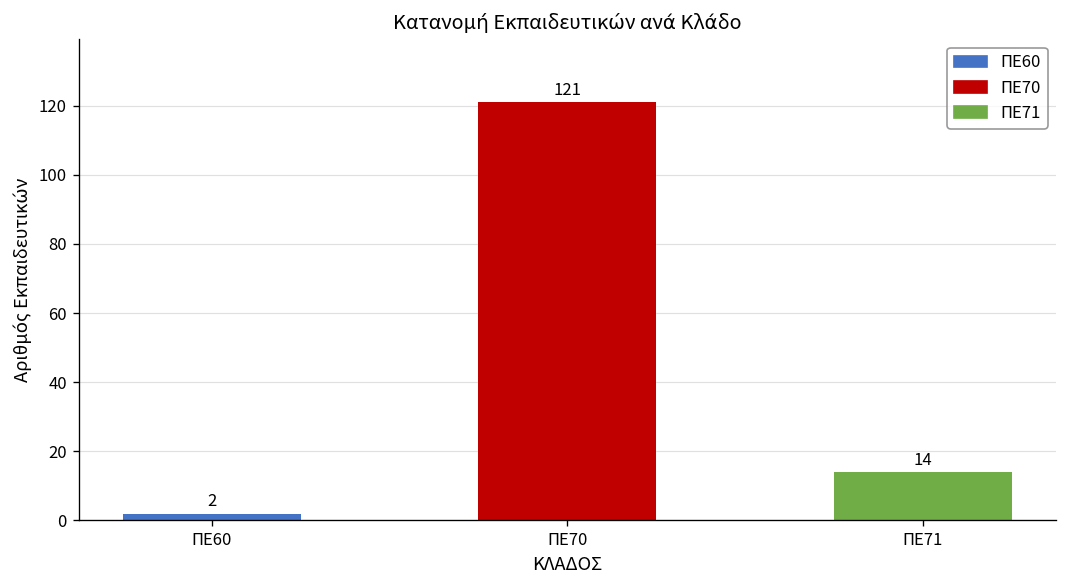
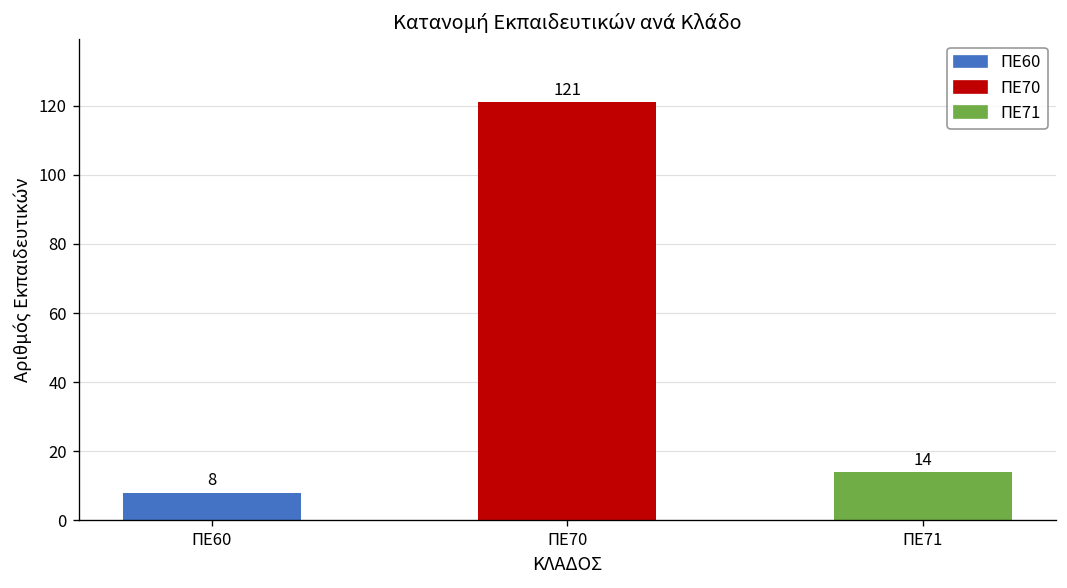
ΠΕ60: 2 -> 8
